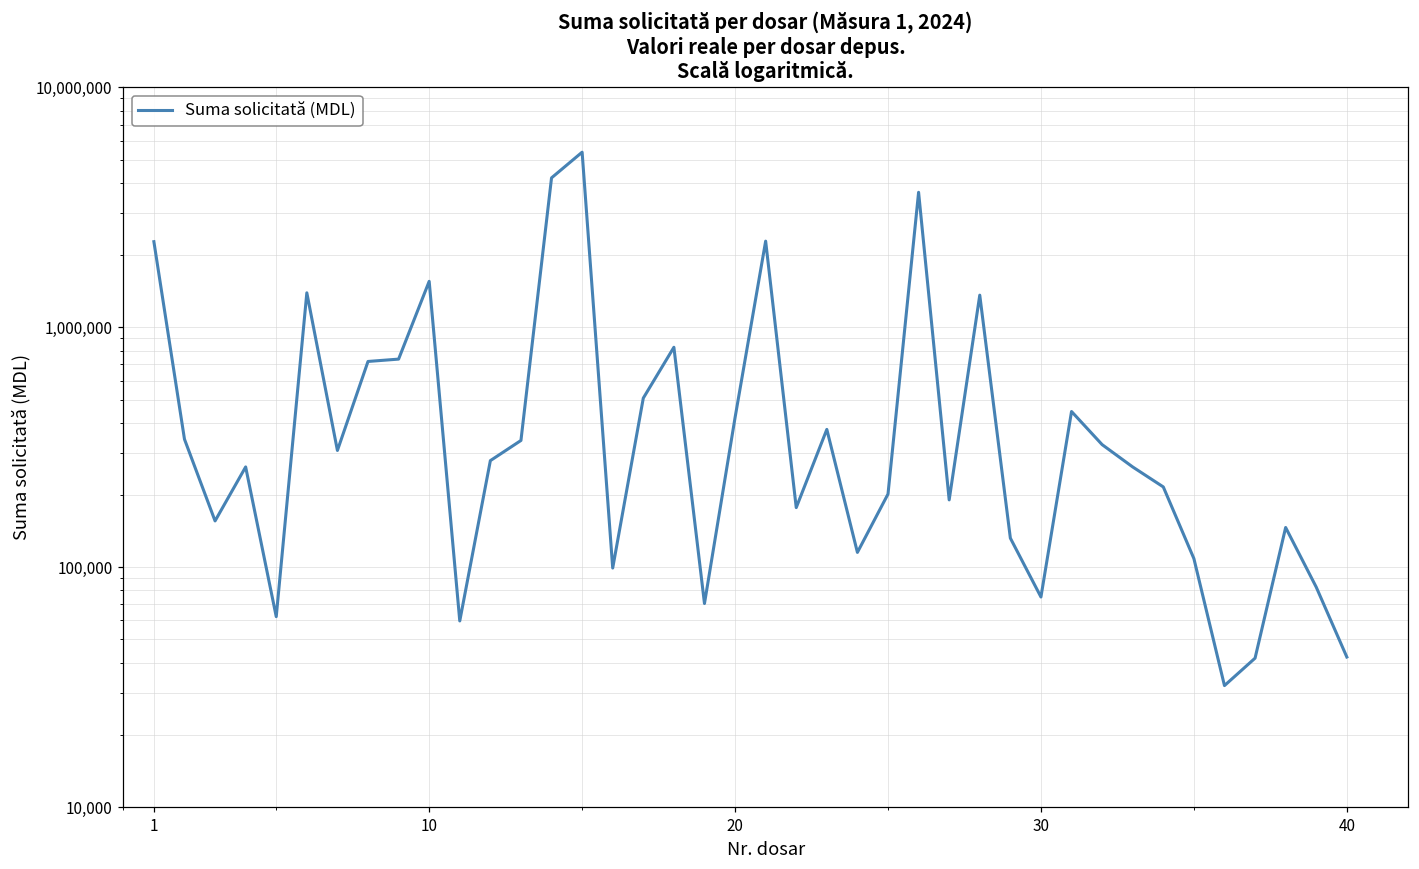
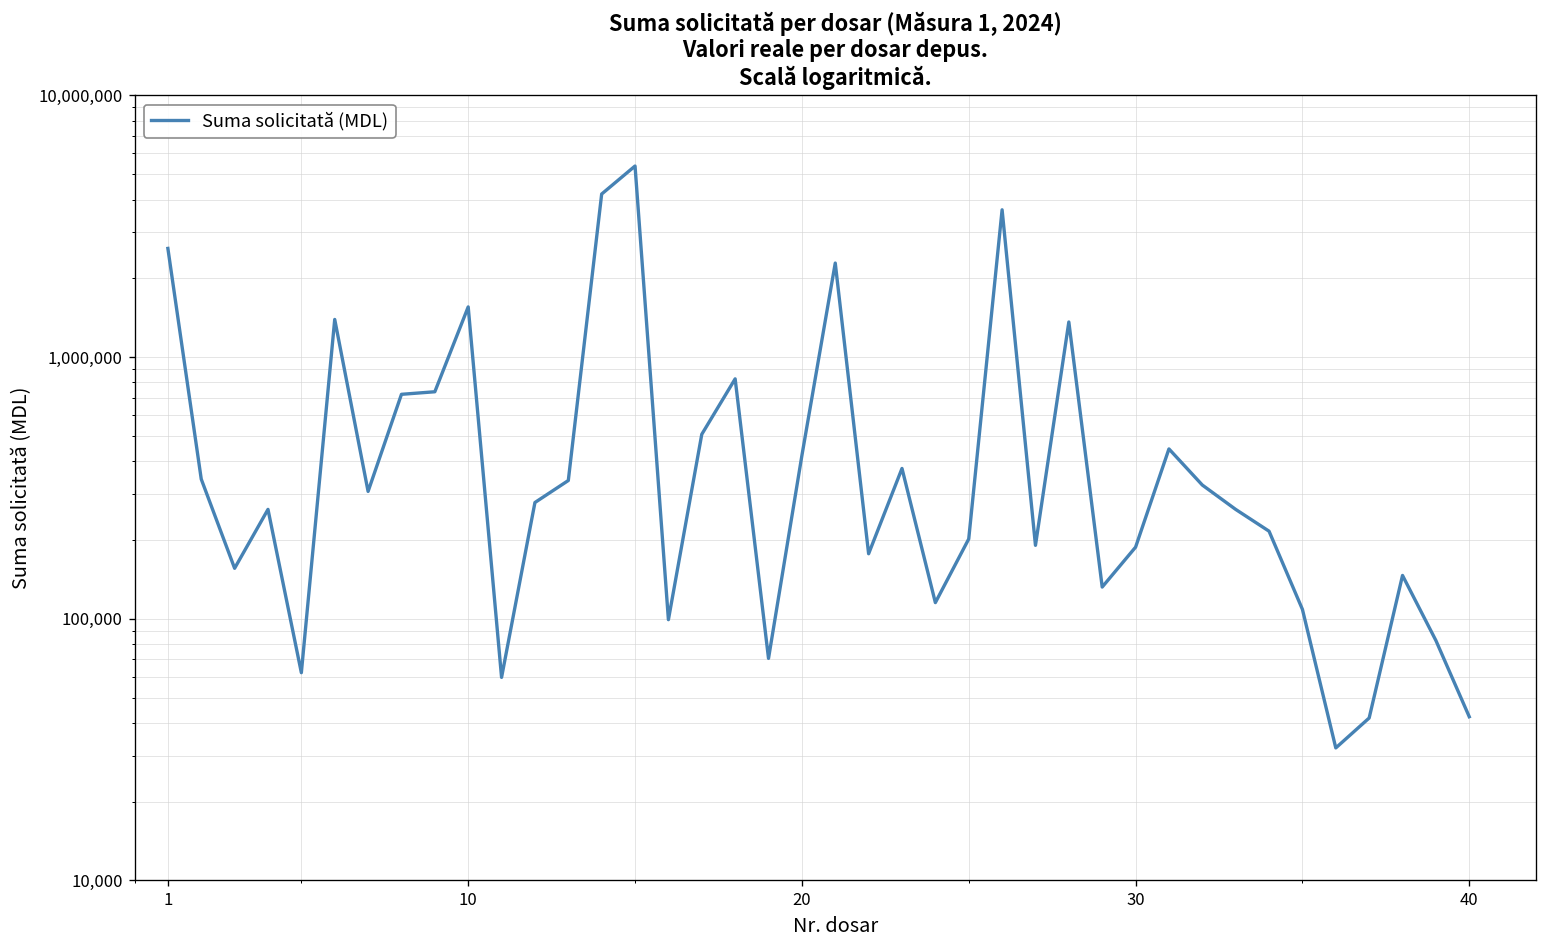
1: 2,300,000 -> 2,600,000
30: 75,000 -> 190,000
